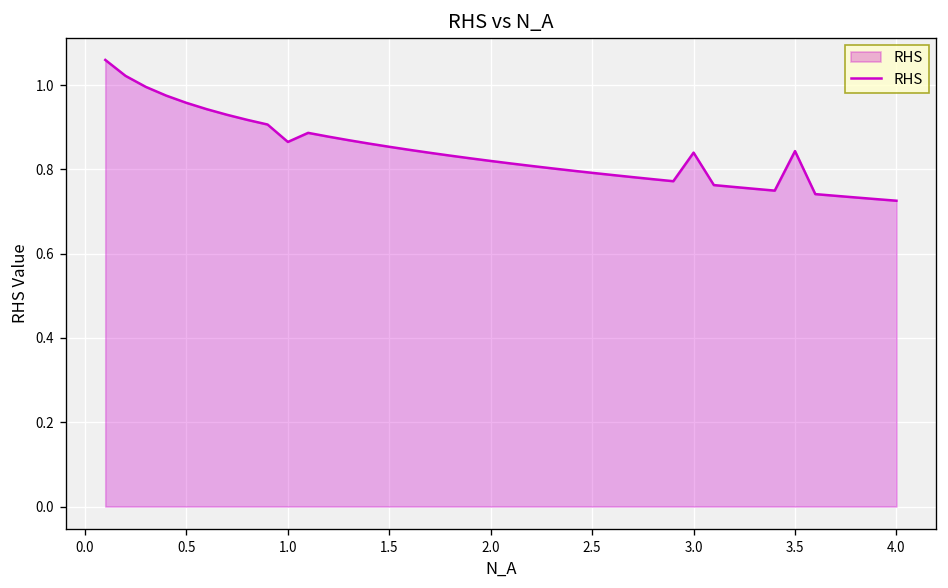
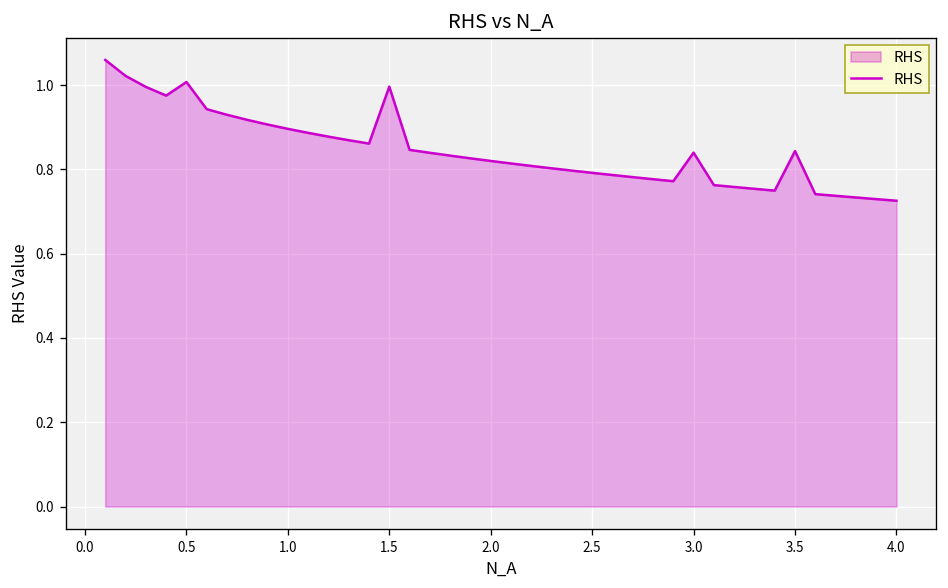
0.5: 0.96 -> 1.01
1.0: 0.87 -> 0.90
1.5: 0.85 -> 1.00
